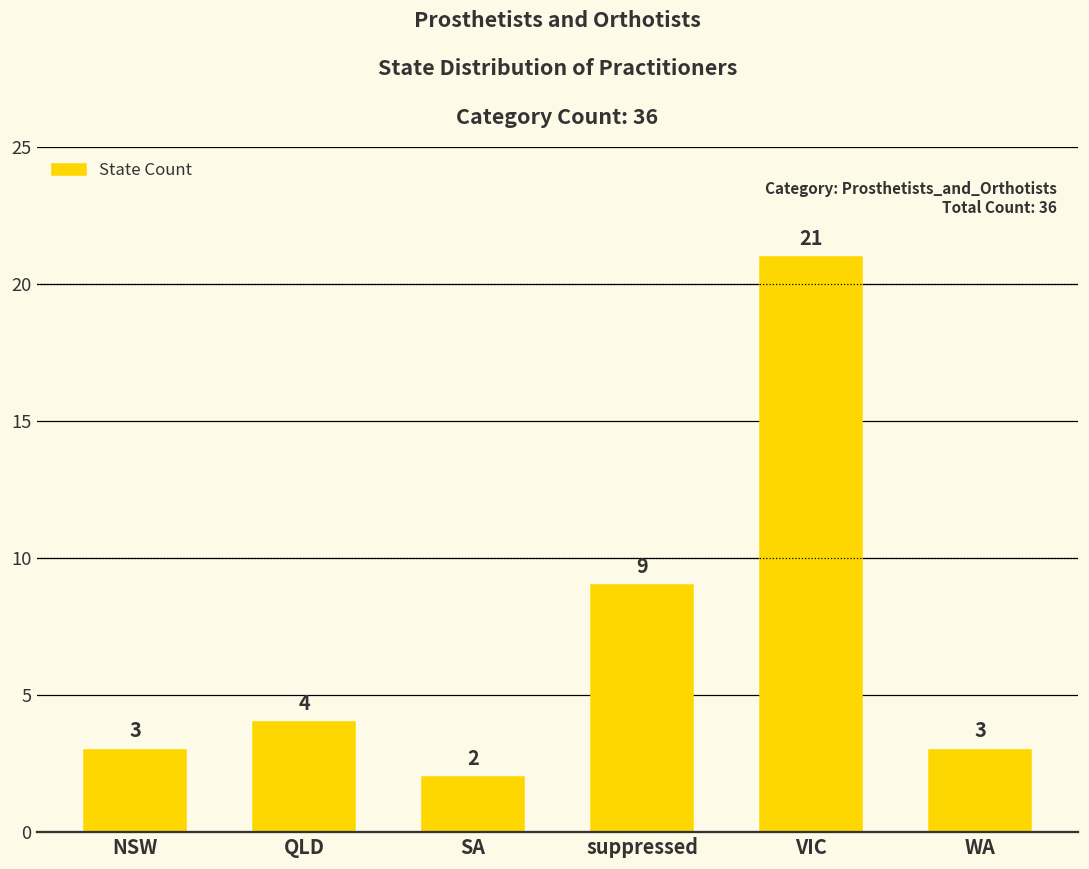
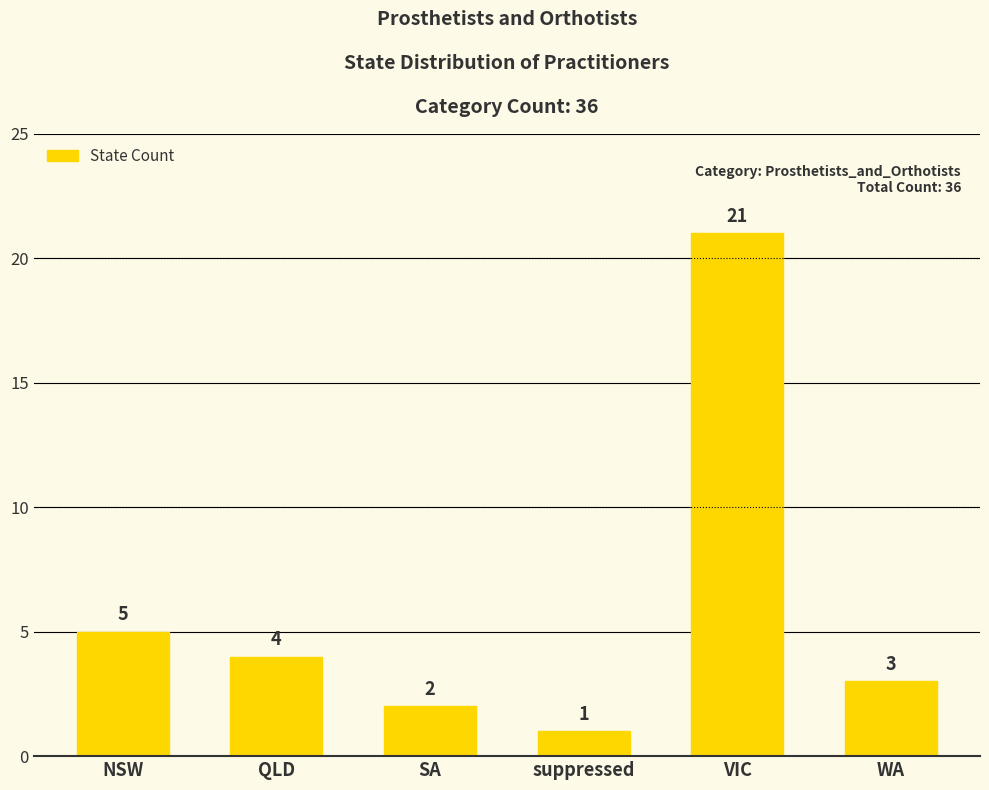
NSW: 3 -> 5
suppressed: 9 -> 1
